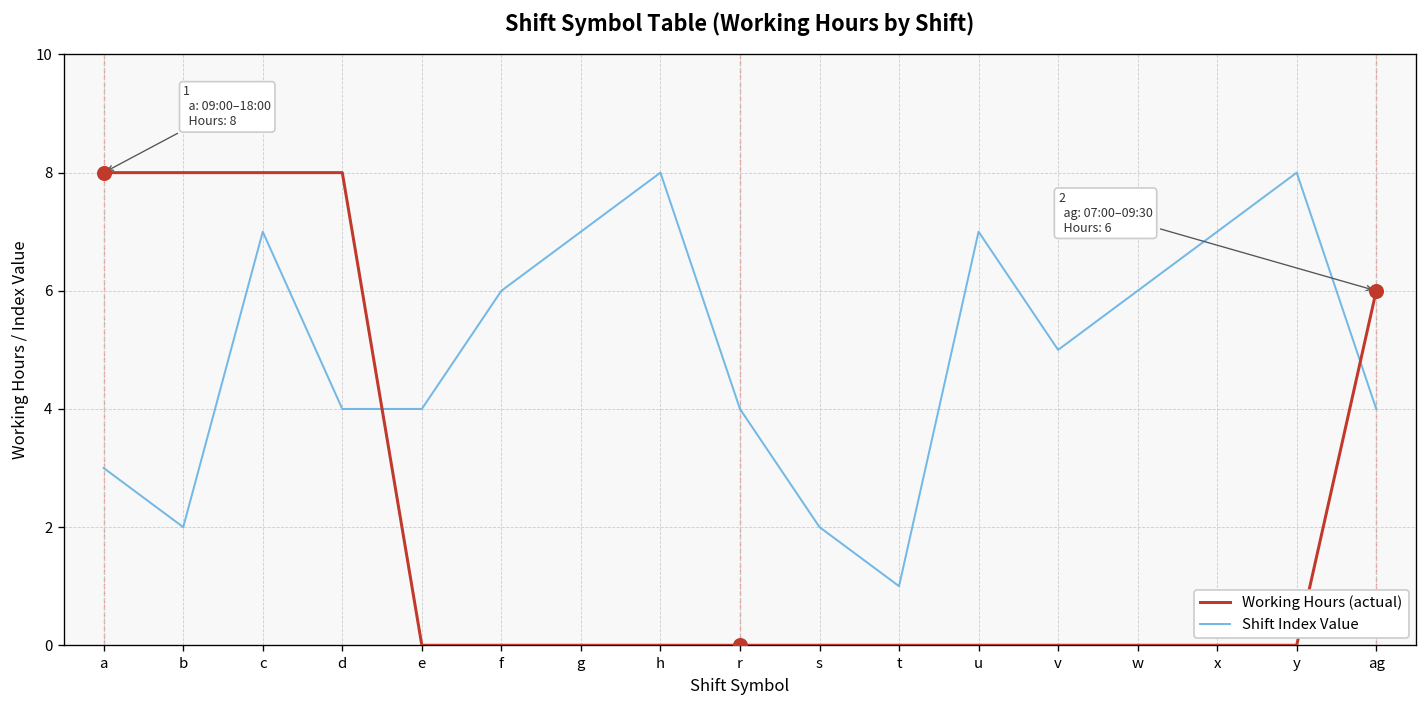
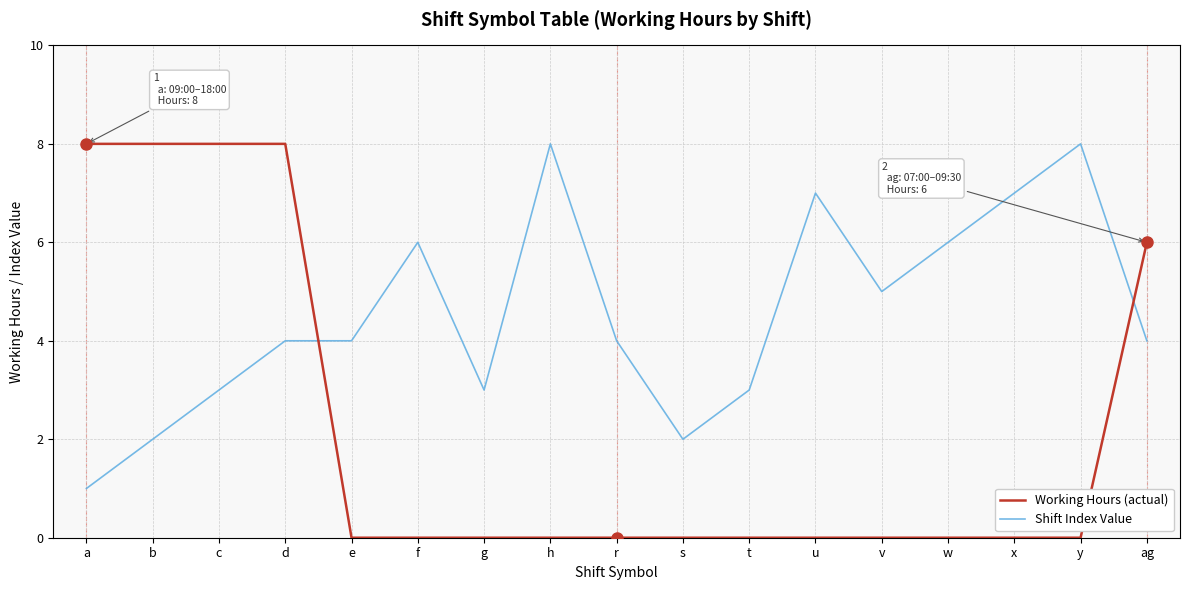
Shift Index Value, a: 3 -> 1
Shift Index Value, c: 7 -> 3
Shift Index Value, g: 7 -> 3
Shift Index Value, t: 1 -> 3
